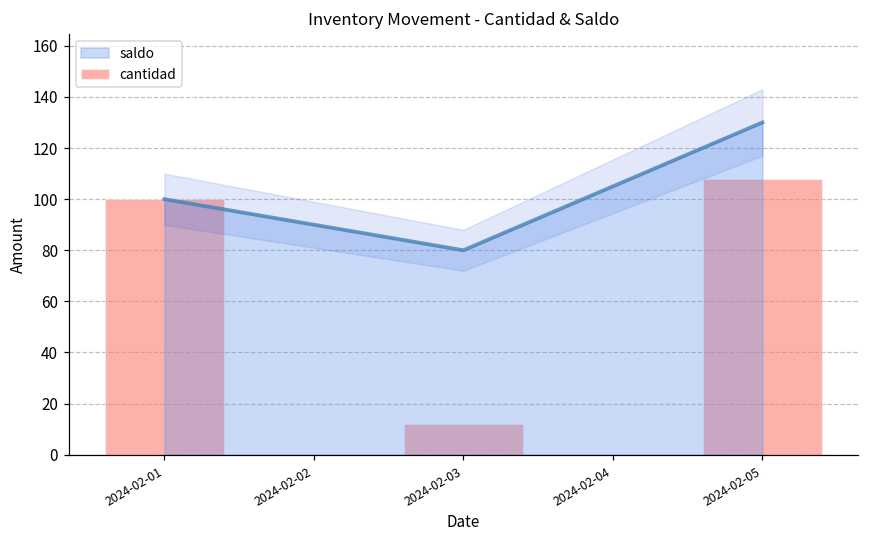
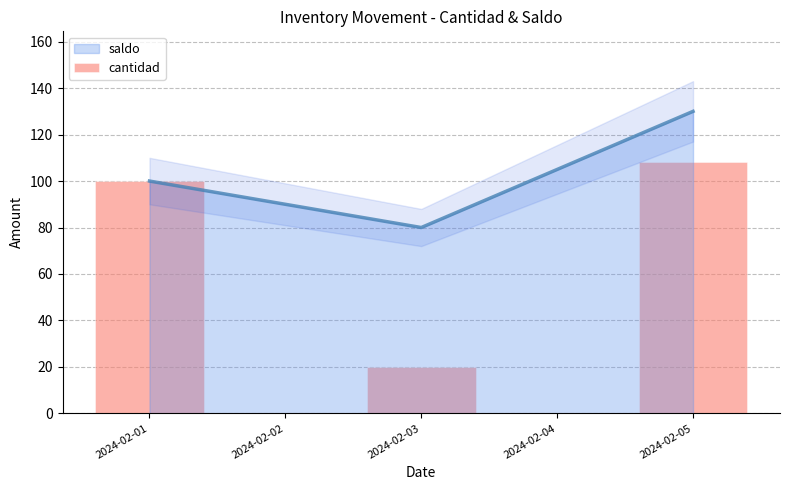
cantidad, 2024-02-03: 12 -> 20
